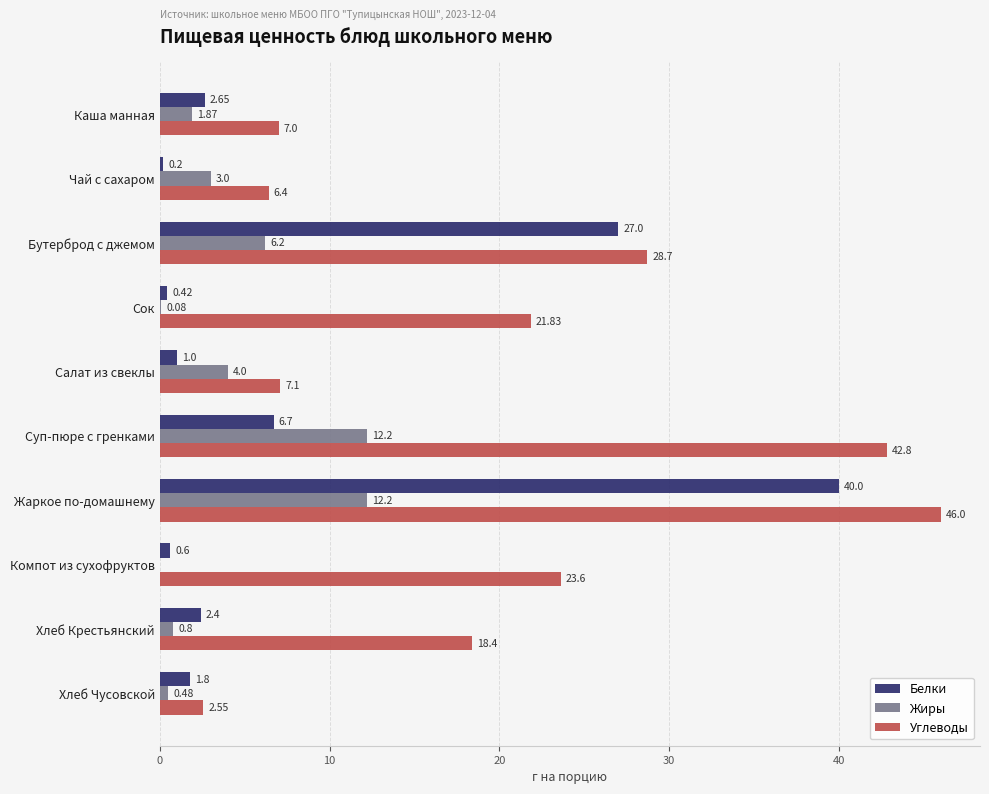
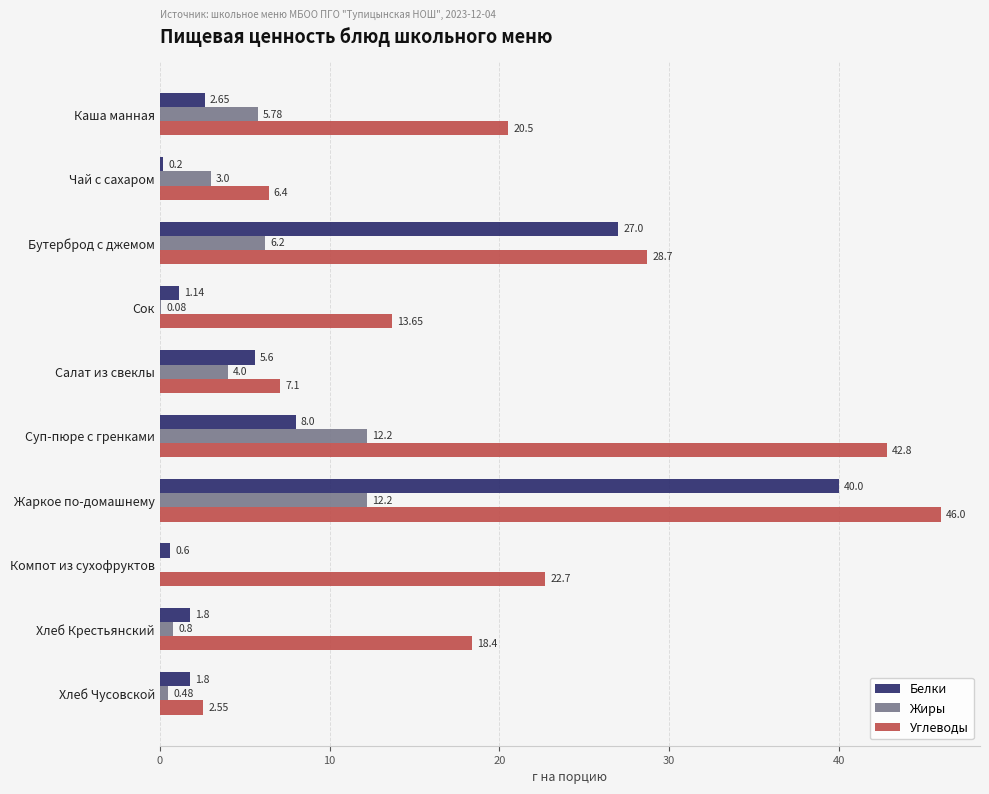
Жиры, Каша манная: 1.87 -> 5.78
Углеводы, Каша манная: 7.0 -> 20.5
Белки, Сок: 0.42 -> 1.14
Углеводы, Сок: 21.83 -> 13.65
Белки, Салат из свеклы: 1.0 -> 5.6
Белки, Суп-пюре с гренками: 6.7 -> 8.0
Углеводы, Компот из сухофруктов: 23.6 -> 22.7
Белки, Хлеб Крестьянский: 2.4 -> 1.8
